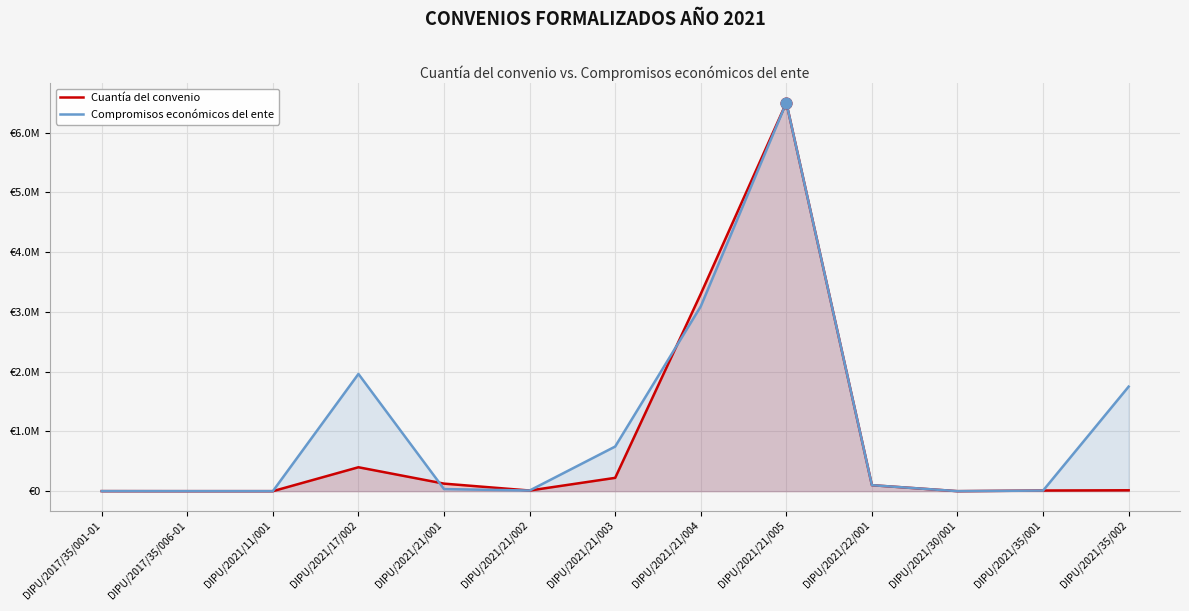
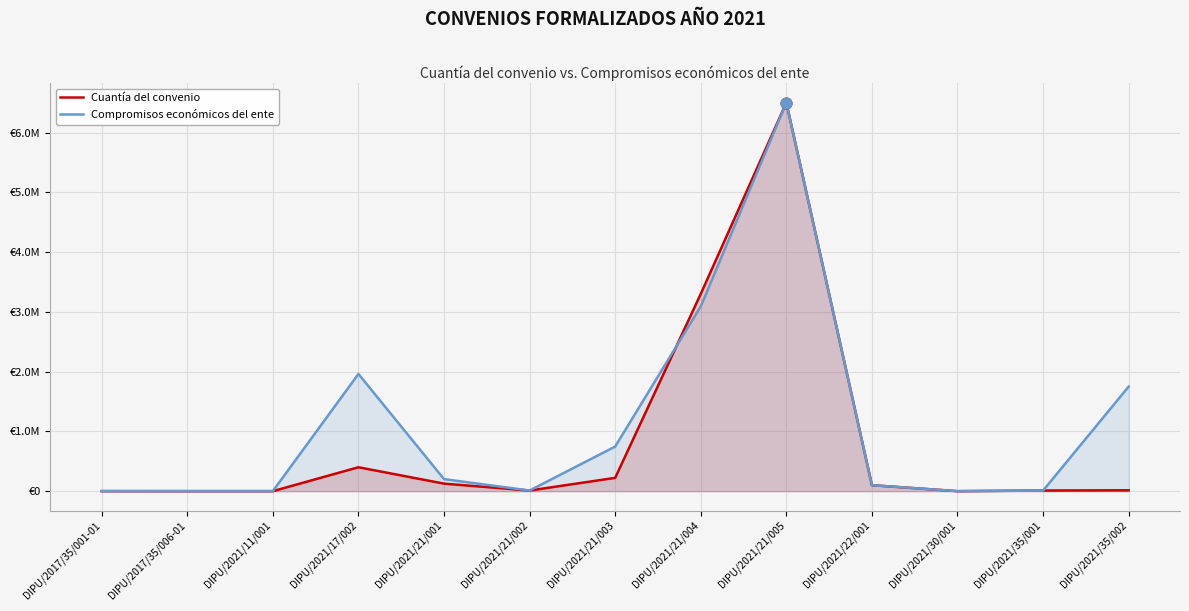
Compromisos económicos del ente, DIPU/2021/21/001: €0 -> €200000
